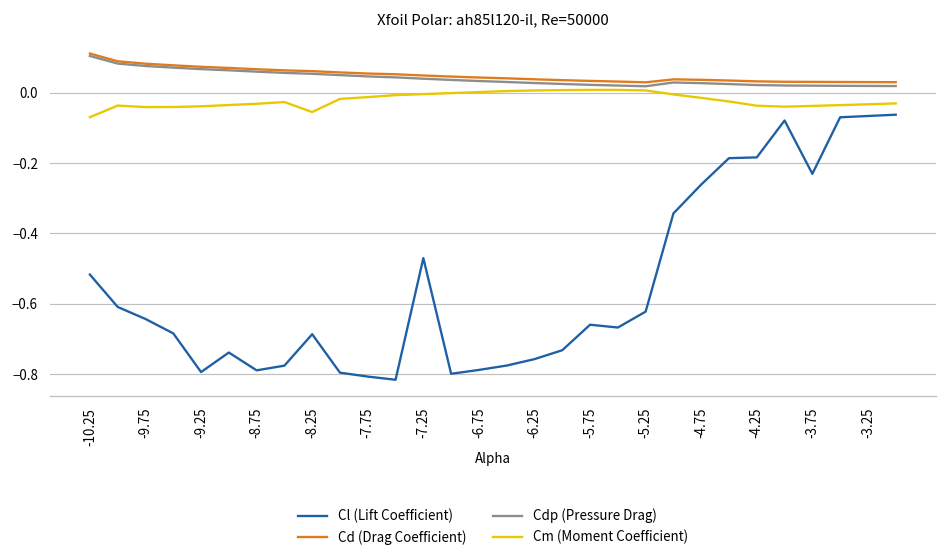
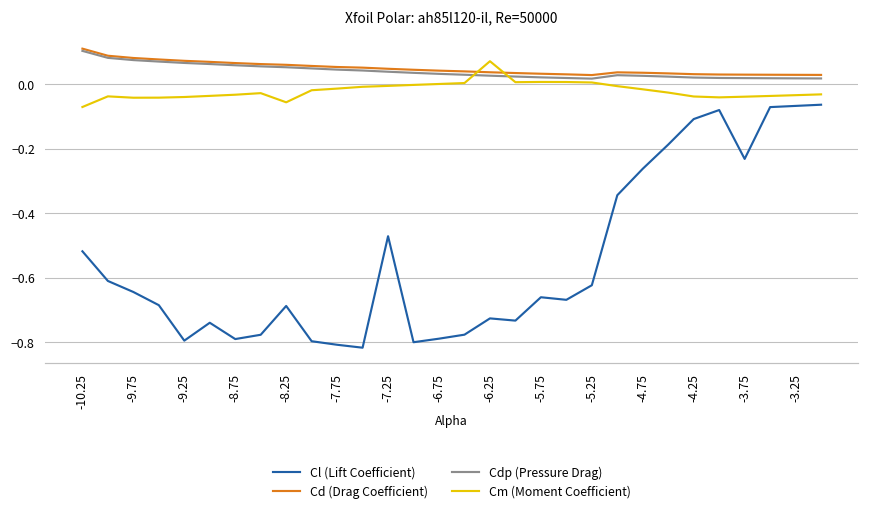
Cl (Lift Coefficient), -6.25: -0.76 -> -0.73
Cm (Moment Coefficient), -6.25: 0.01 -> 0.07
Cl (Lift Coefficient), -4.25: -0.18 -> -0.11
